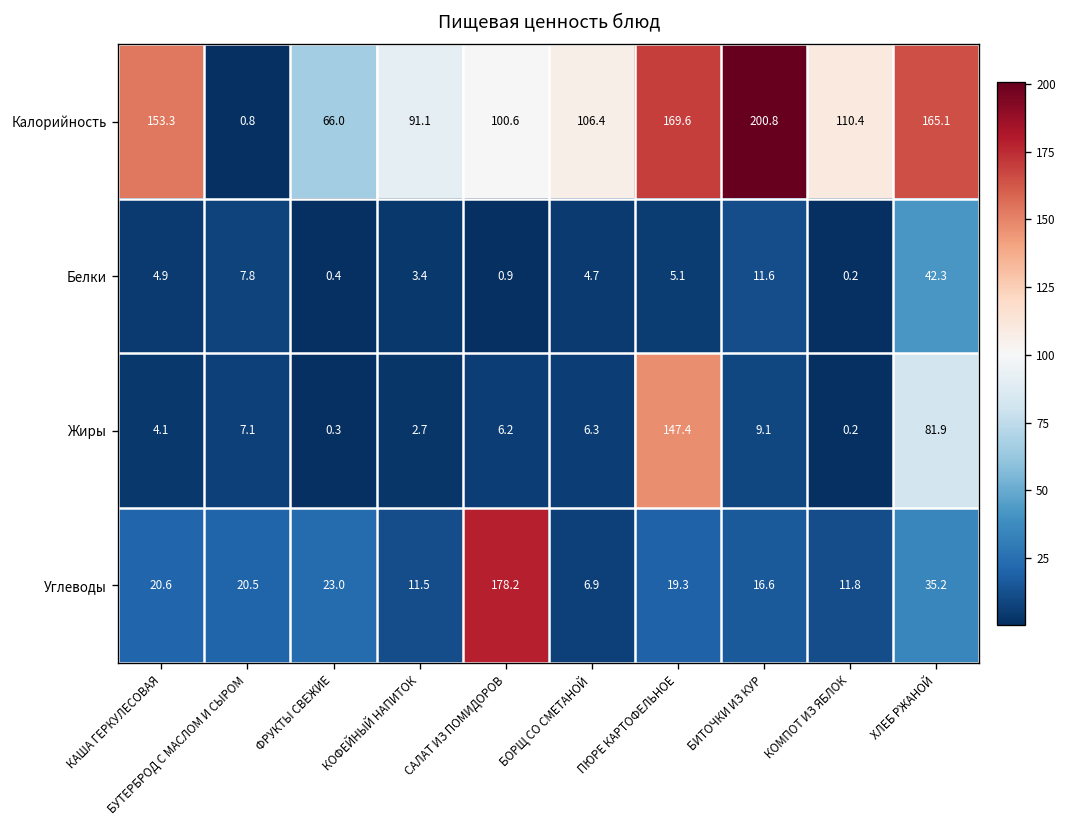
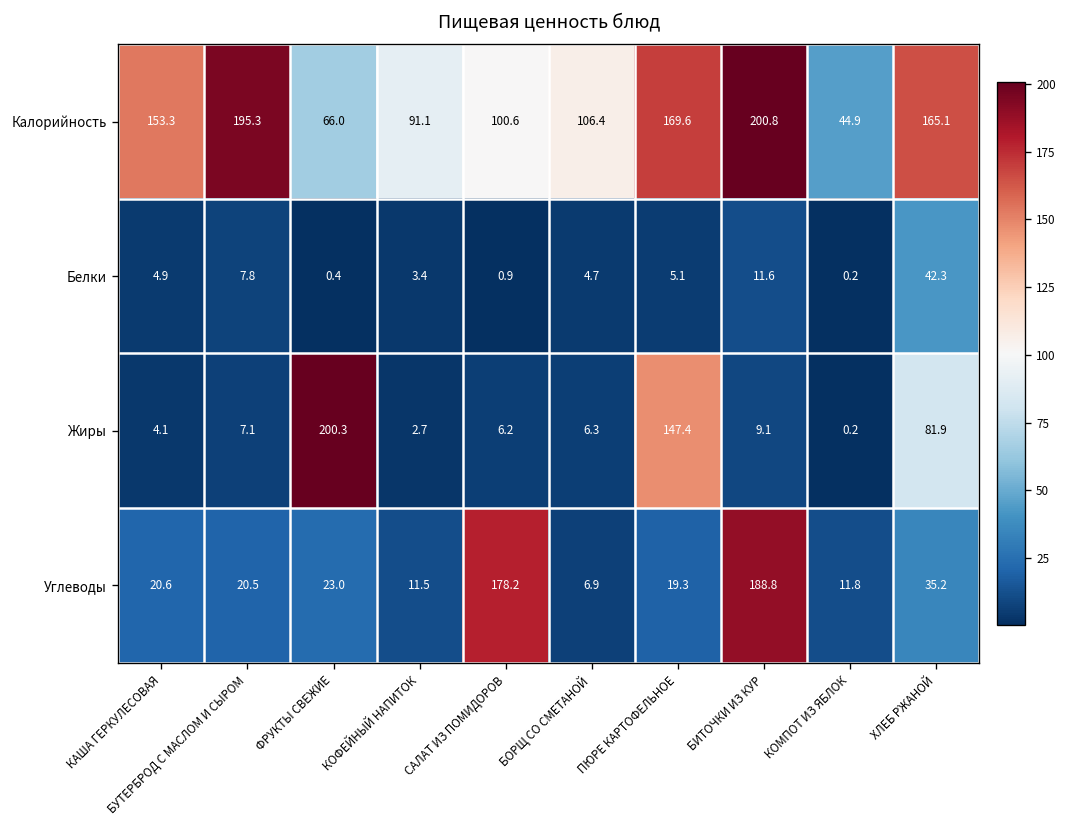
Калорийность, БУТЕРБРОД С МАСЛОМ И СЫРОМ: 0.8 -> 195.3
Калорийность, КОМПОТ ИЗ ЯБЛОК: 110.4 -> 44.9
Жиры, ФРУКТЫ СВЕЖИЕ: 0.3 -> 200.3
Углеводы, БИТОЧКИ ИЗ КУР: 16.6 -> 188.8
